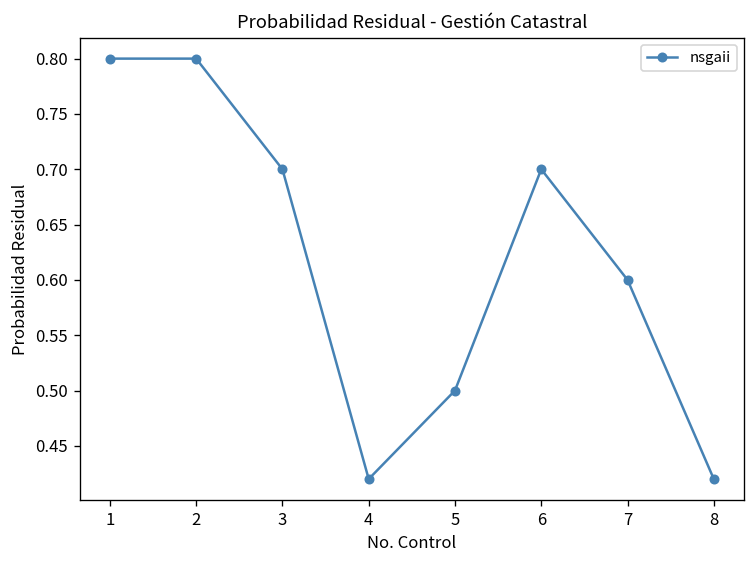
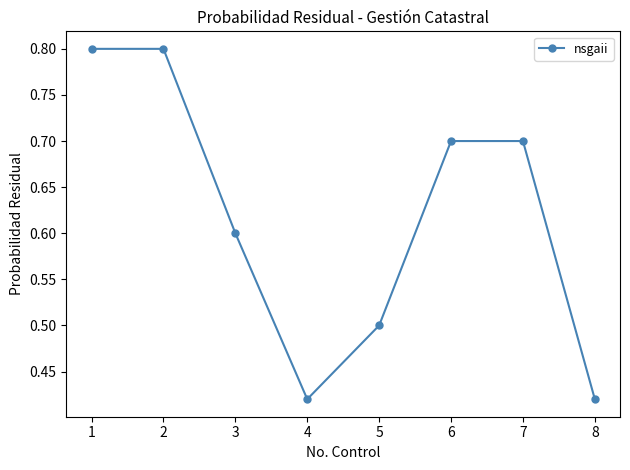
3: 0.7 -> 0.6
7: 0.6 -> 0.7
